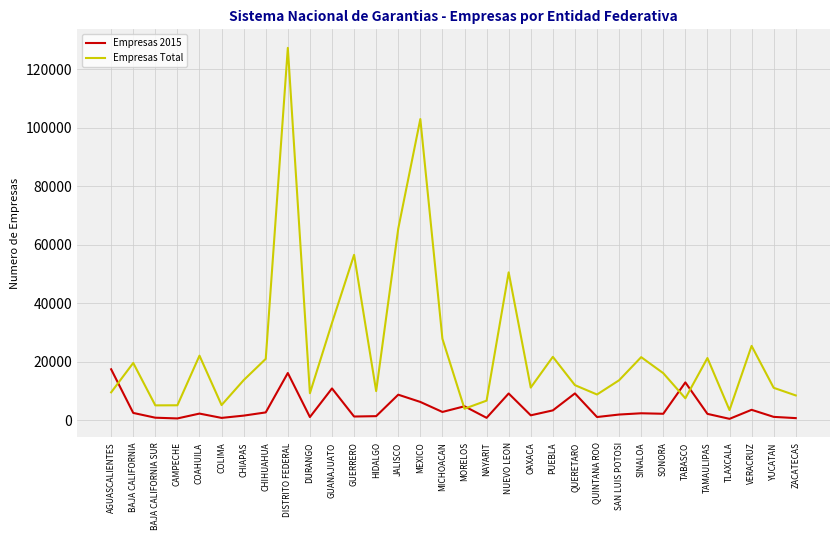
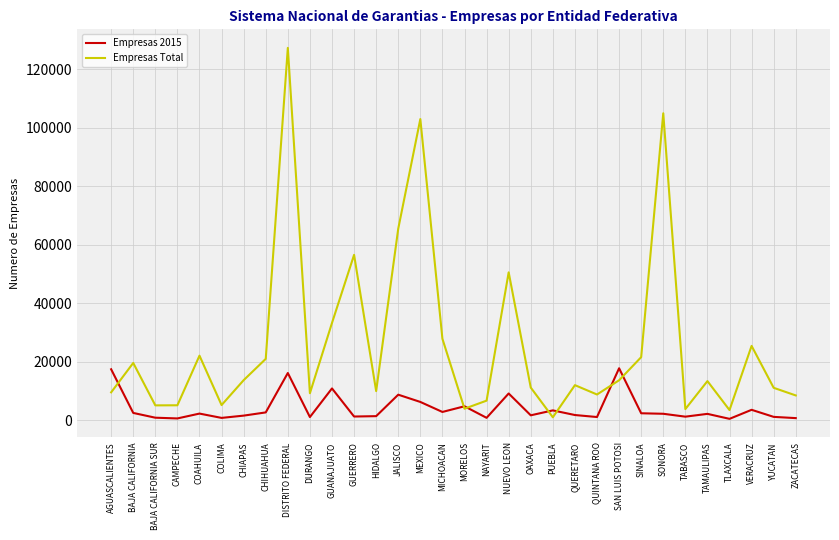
Empresas Total, PUEBLA: 22000 -> 1000
Empresas 2015, QUERETARO: 9000 -> 2000
Empresas 2015, SAN LUIS POTOSI: 2000 -> 18000
Empresas Total, SONORA: 16000 -> 105000
Empresas 2015, TABASCO: 13000 -> 1000
Empresas Total, TABASCO: 8000 -> 4000
Empresas Total, TAMAULIPAS: 21000 -> 13000
